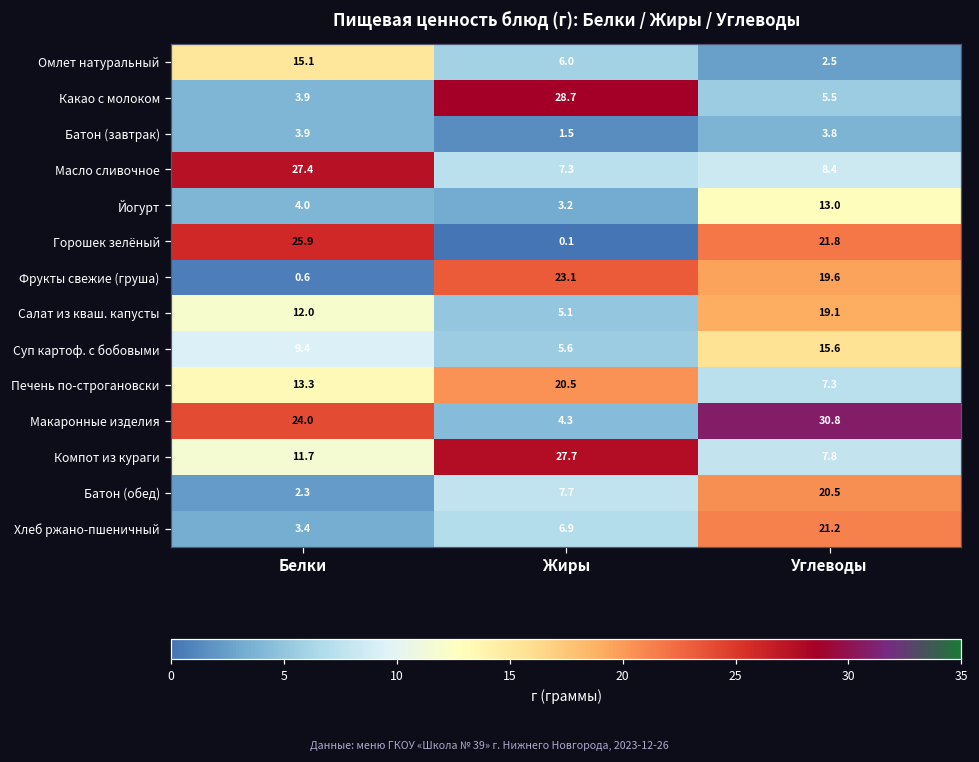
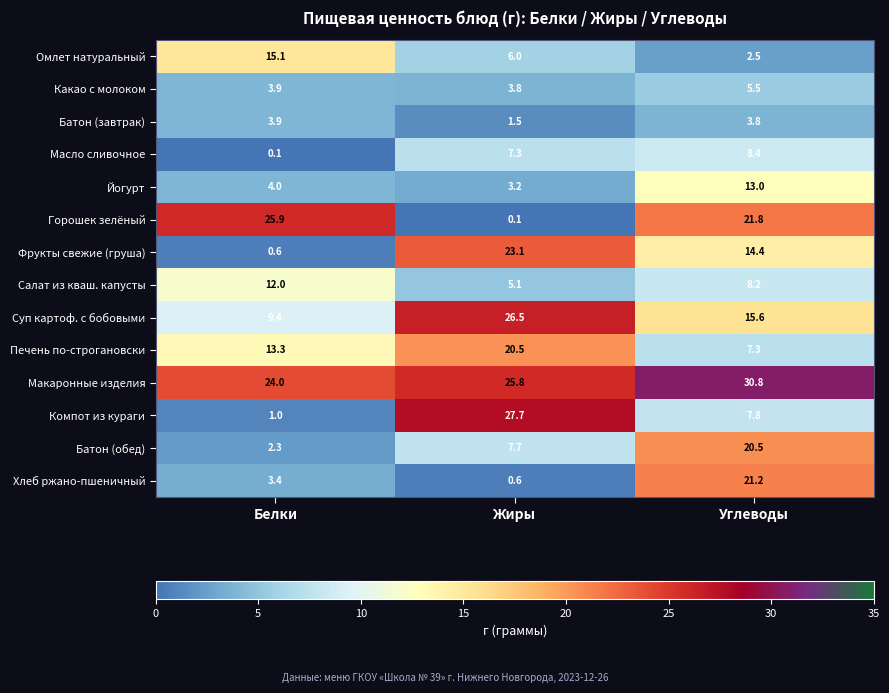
Какао с молоком, Жиры: 28.7 -> 3.8
Масло сливочное, Белки: 27.4 -> 0.1
Фрукты свежие (груша), Углеводы: 19.6 -> 14.4
Салат из кваш. капусты, Углеводы: 19.1 -> 8.2
Суп картоф. с бобовыми, Жиры: 5.6 -> 26.5
Макаронные изделия, Жиры: 4.3 -> 25.8
Компот из кураги, Белки: 11.7 -> 1.0
Хлеб ржано-пшеничный, Жиры: 6.9 -> 0.6
